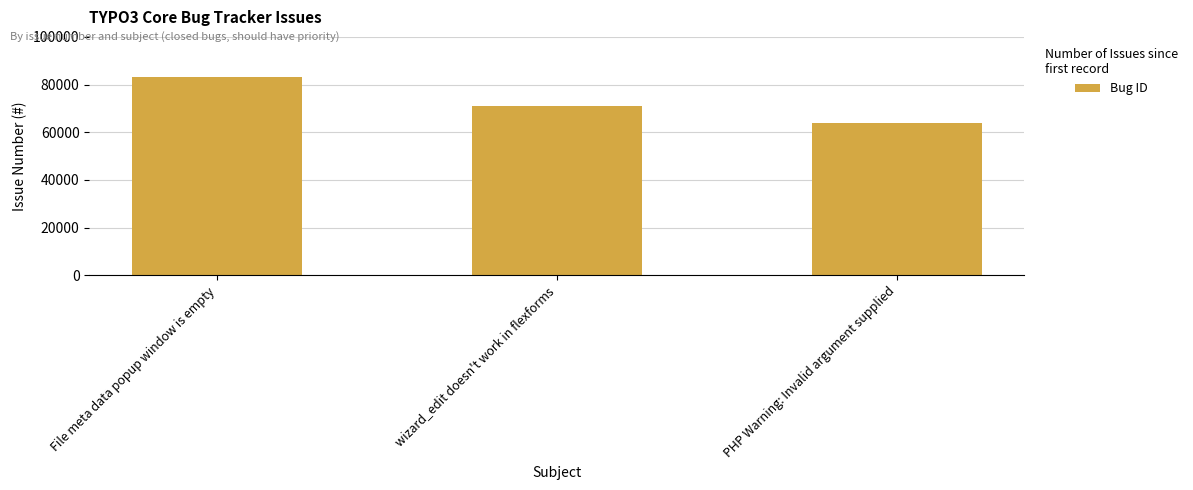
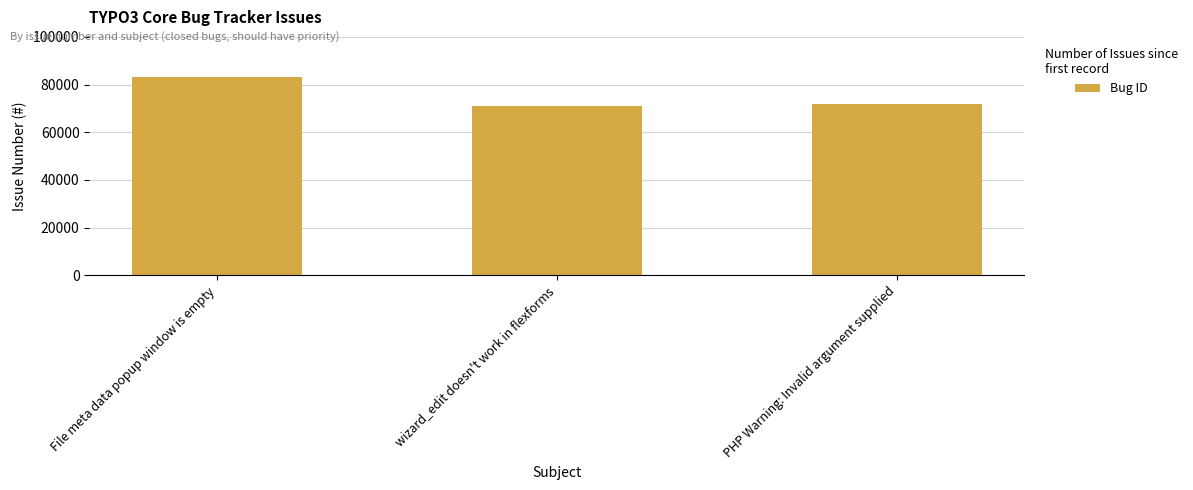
PHP Warning: Invalid argument supplied: 64000 -> 72000
